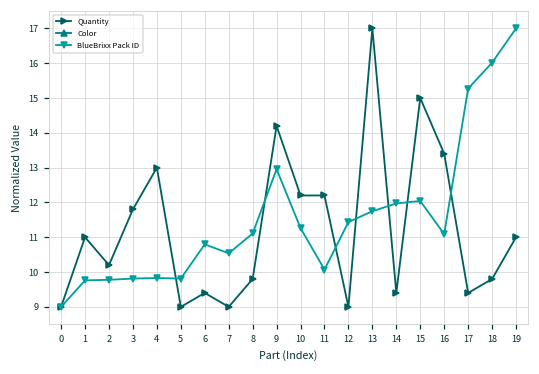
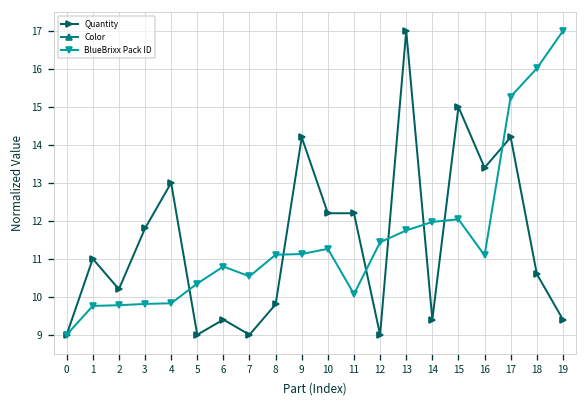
BlueBrixx Pack ID, 5: 9.8 -> 10.3
BlueBrixx Pack ID, 9: 13.0 -> 11.1
Quantity, 17: 9.4 -> 14.2
Quantity, 18: 9.8 -> 10.6
Quantity, 19: 11.0 -> 9.4
